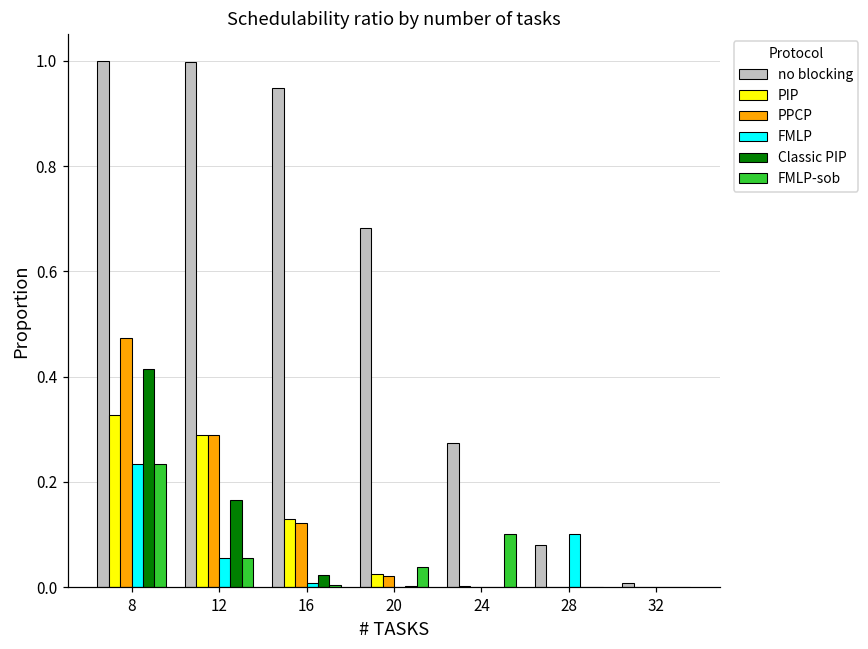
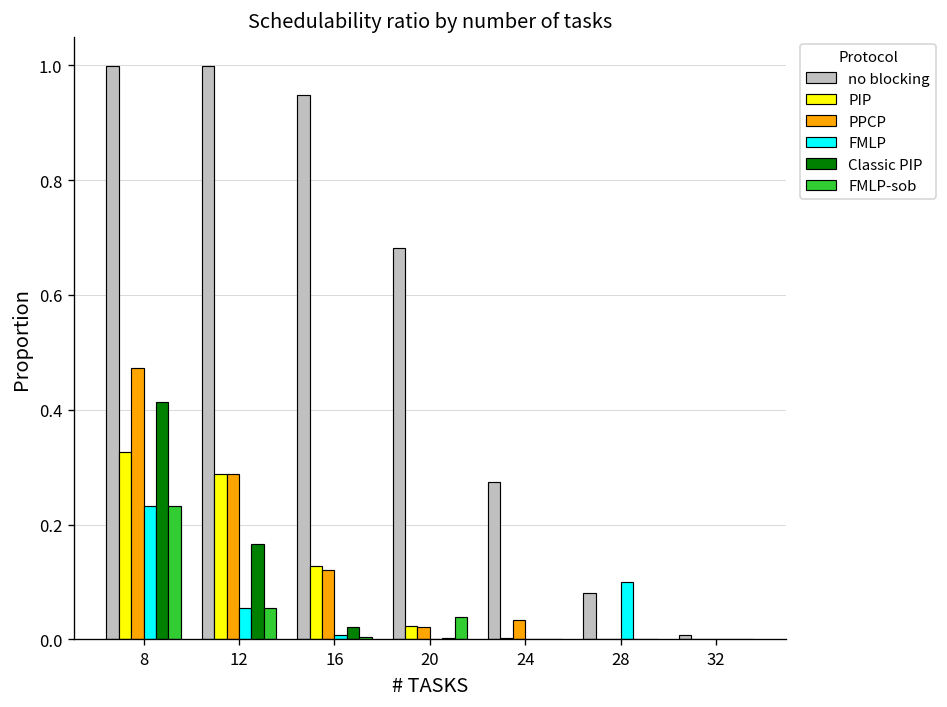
PPCP, 24: 0.00 -> 0.03
FMLP-sob, 24: 0.1 -> 0.0
